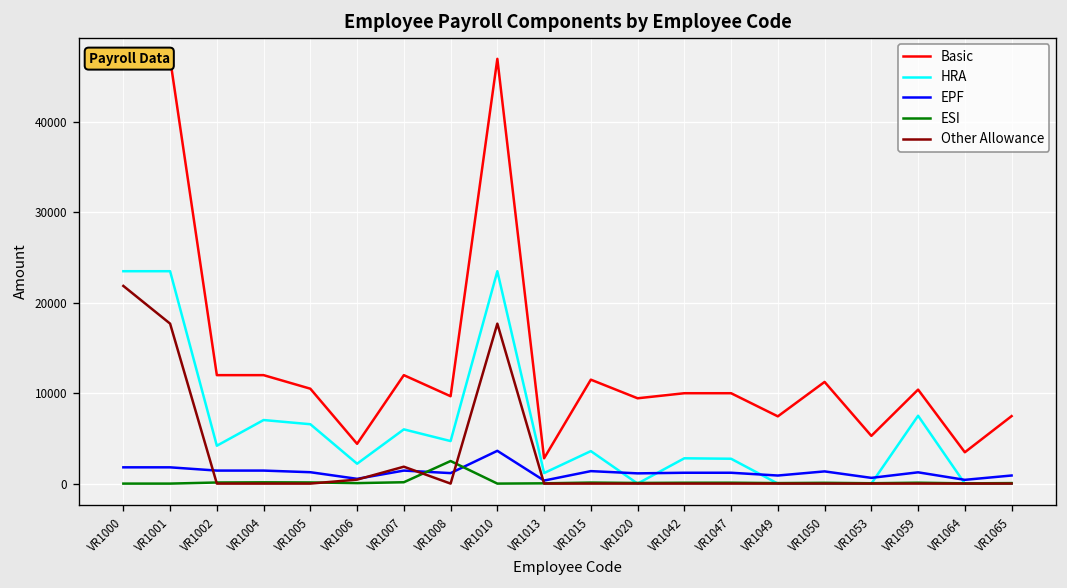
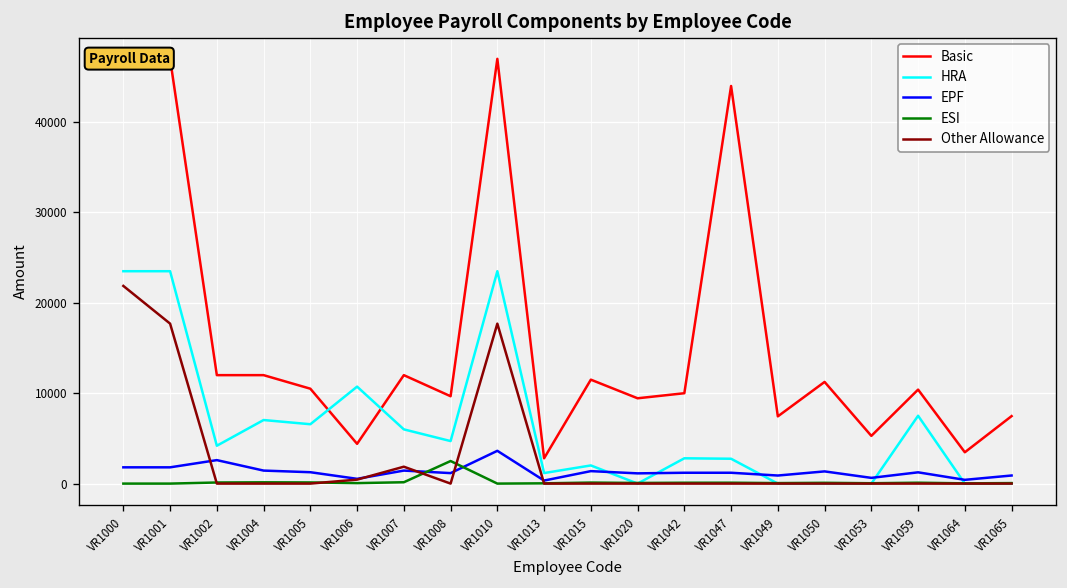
EPF, VR1002: 1000 -> 3000
HRA, VR1006: 2000 -> 11000
HRA, VR1015: 4000 -> 2000
Basic, VR1047: 10000 -> 44000
